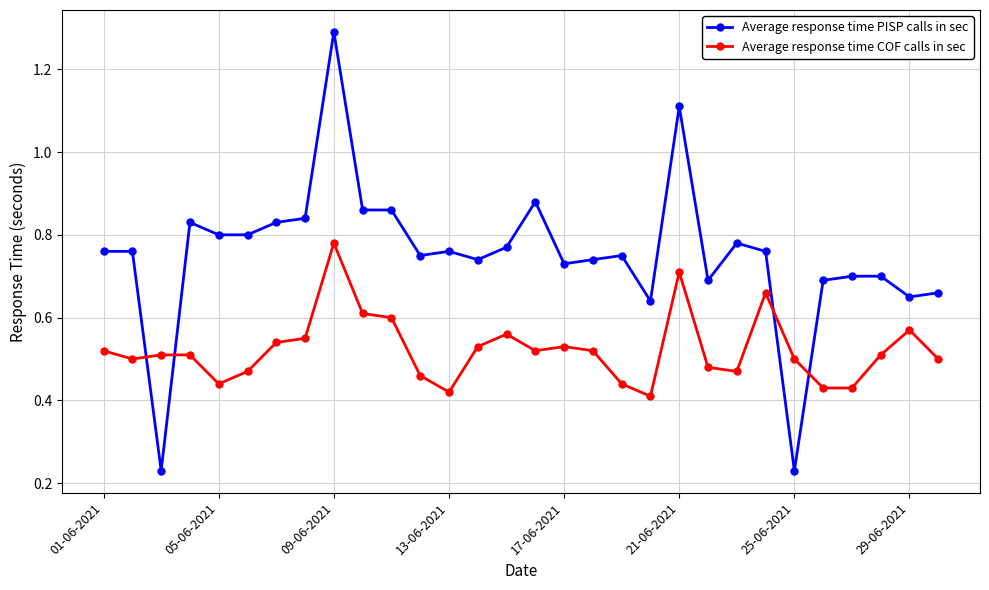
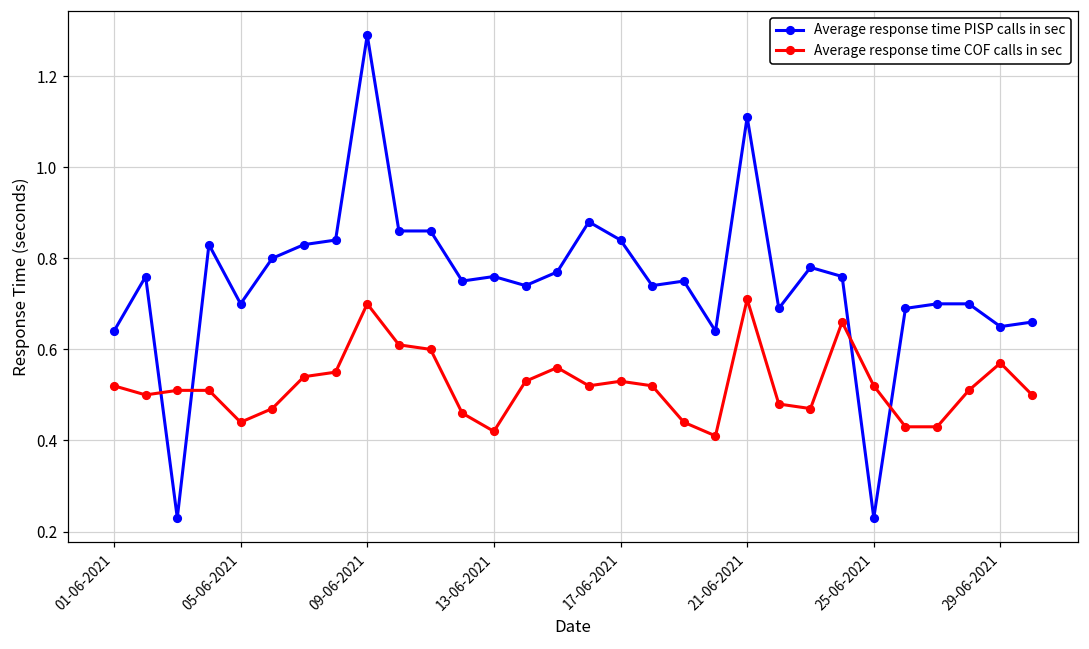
Average response time PISP calls in sec, 01-06-2021: 0.76 -> 0.64
Average response time PISP calls in sec, 05-06-2021: 0.8 -> 0.7
Average response time COF calls in sec, 09-06-2021: 0.78 -> 0.70
Average response time PISP calls in sec, 17-06-2021: 0.73 -> 0.84
Average response time COF calls in sec, 25-06-2021: 0.50 -> 0.52
